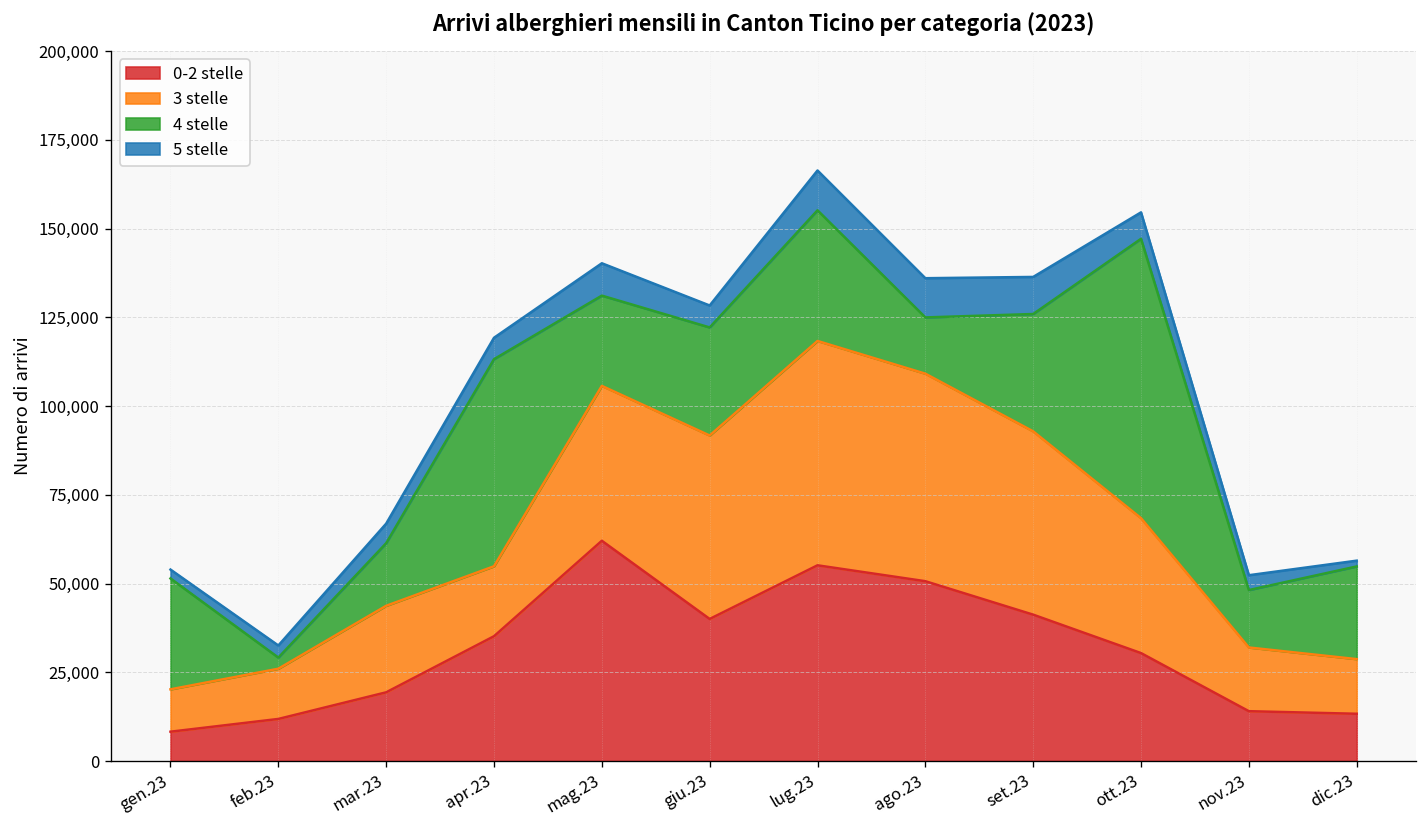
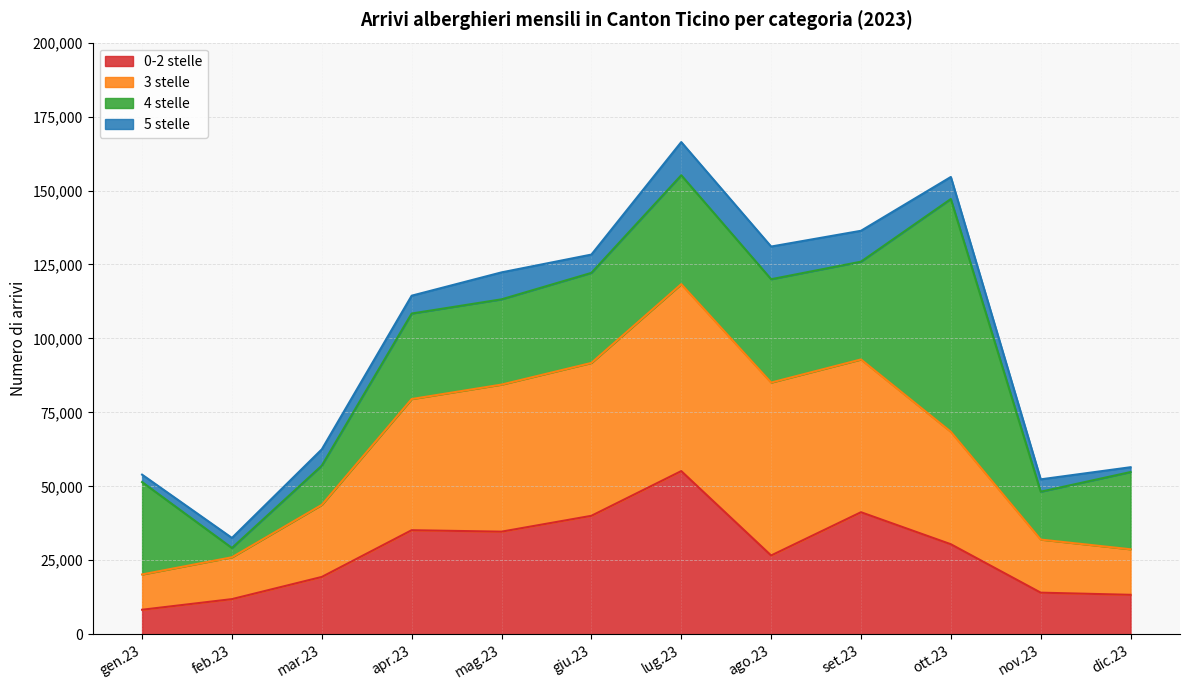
4 stelle, mar.23: 18,000 -> 13,000
3 stelle, apr.23: 20,000 -> 44,000
4 stelle, apr.23: 58,000 -> 29,000
0-2 stelle, mag.23: 62,000 -> 35,000
3 stelle, mag.23: 44,000 -> 50,000
4 stelle, mag.23: 25,000 -> 29,000
0-2 stelle, ago.23: 51,000 -> 27,000
4 stelle, ago.23: 16,000 -> 35,000
